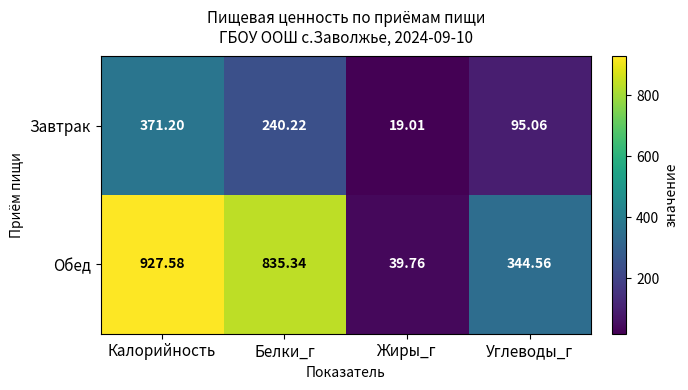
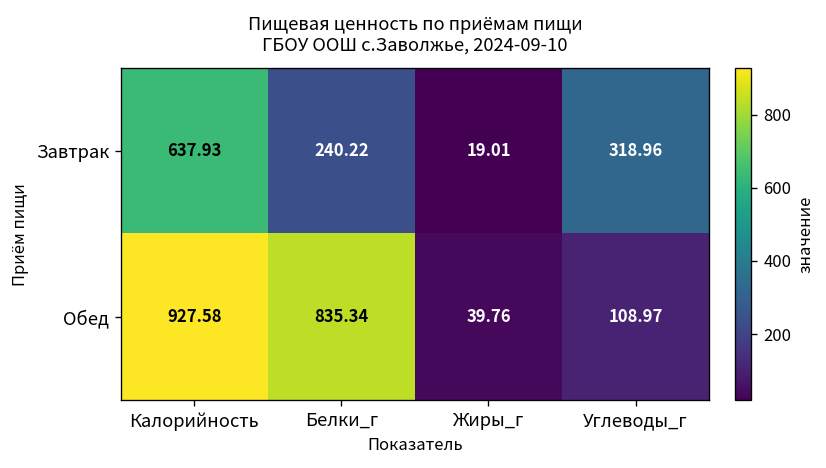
Завтрак, Калорийность: 371.20 -> 637.93
Завтрак, Углеводы_г: 95.06 -> 318.96
Обед, Углеводы_г: 344.56 -> 108.97
